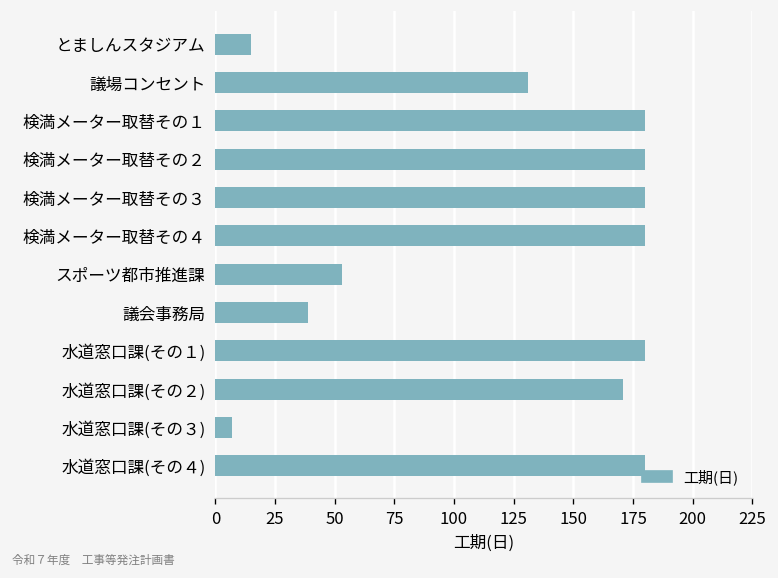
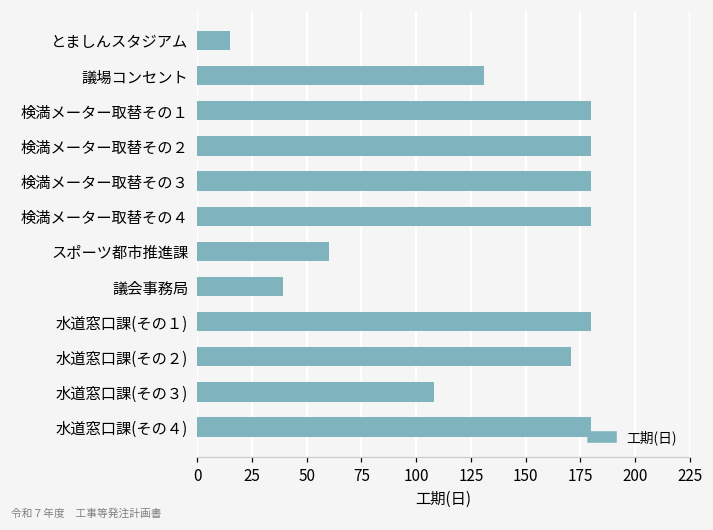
スポーツ都市推進課: 53 -> 60
水道窓口課(その３): 7 -> 108
